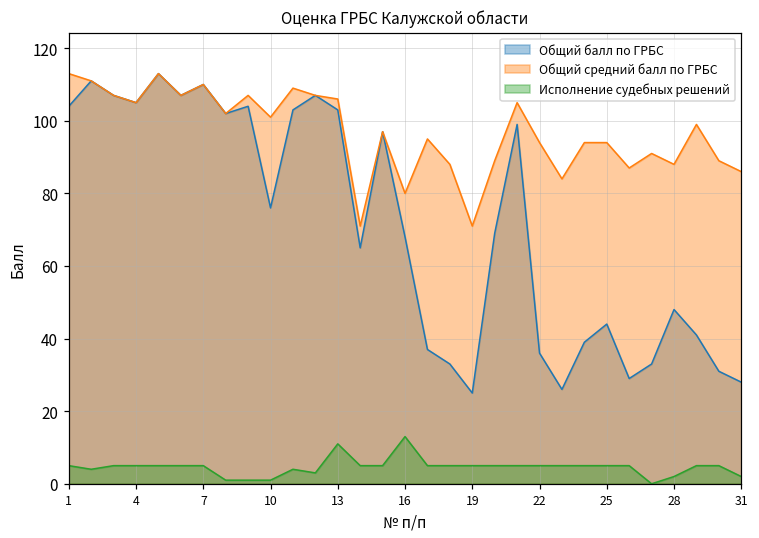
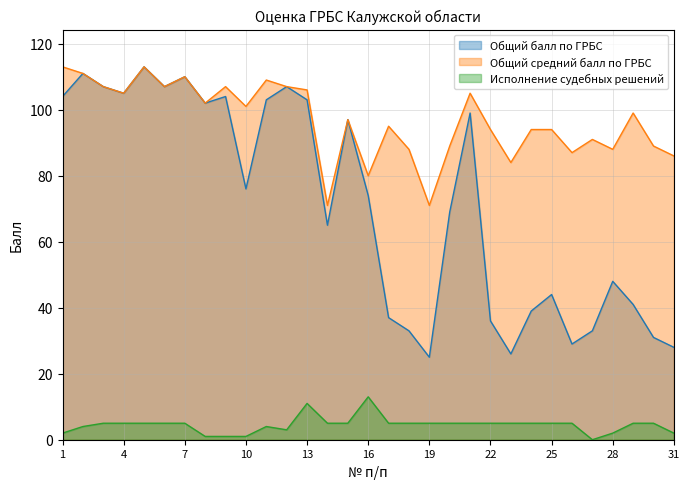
Исполнение судебных решений, 1: 5 -> 2
Общий балл по ГРБС, 16: 68 -> 74
